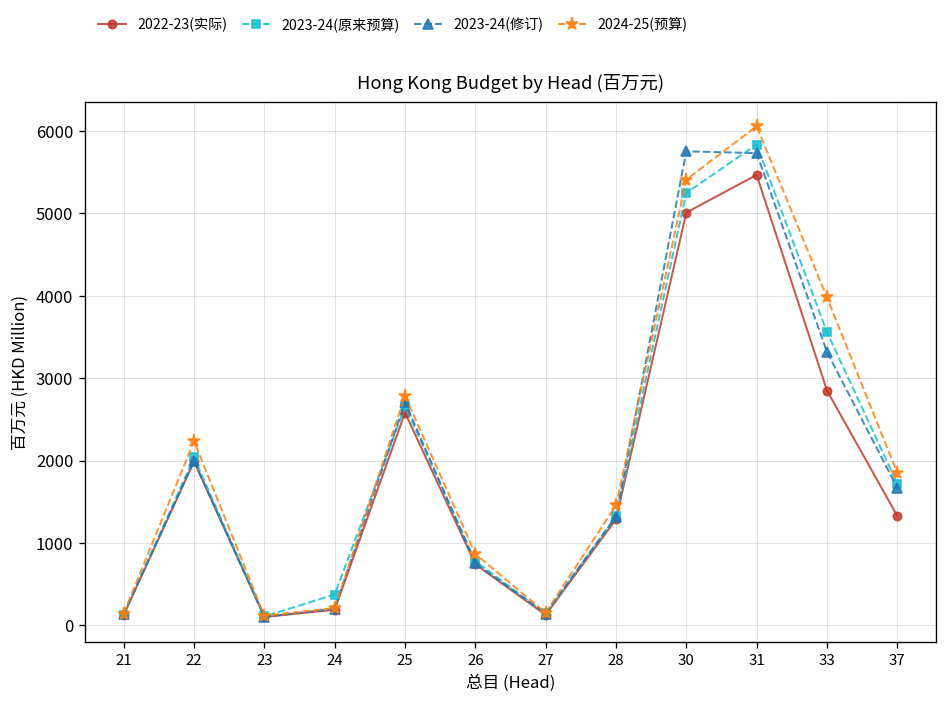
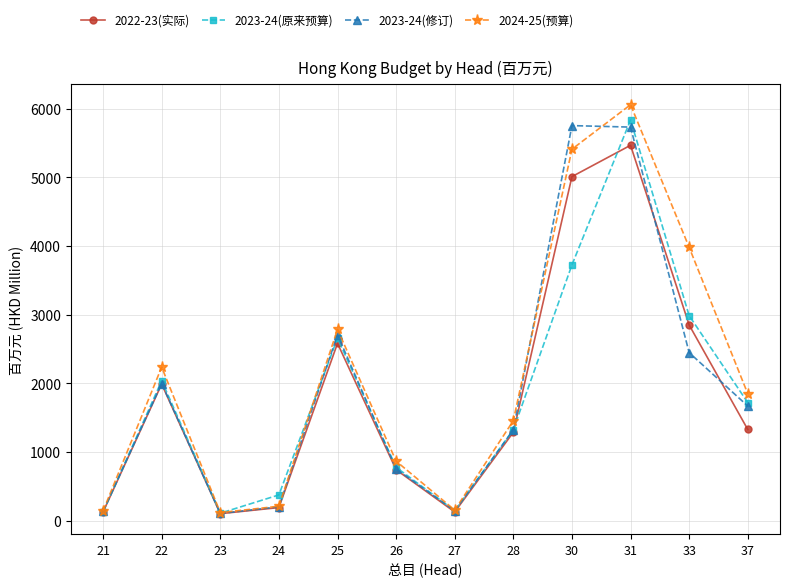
2023-24(原来预算), 30: 5200 -> 3700
2023-24(原来预算), 33: 3600 -> 3000
2023-24(修订), 33: 3300 -> 2400
